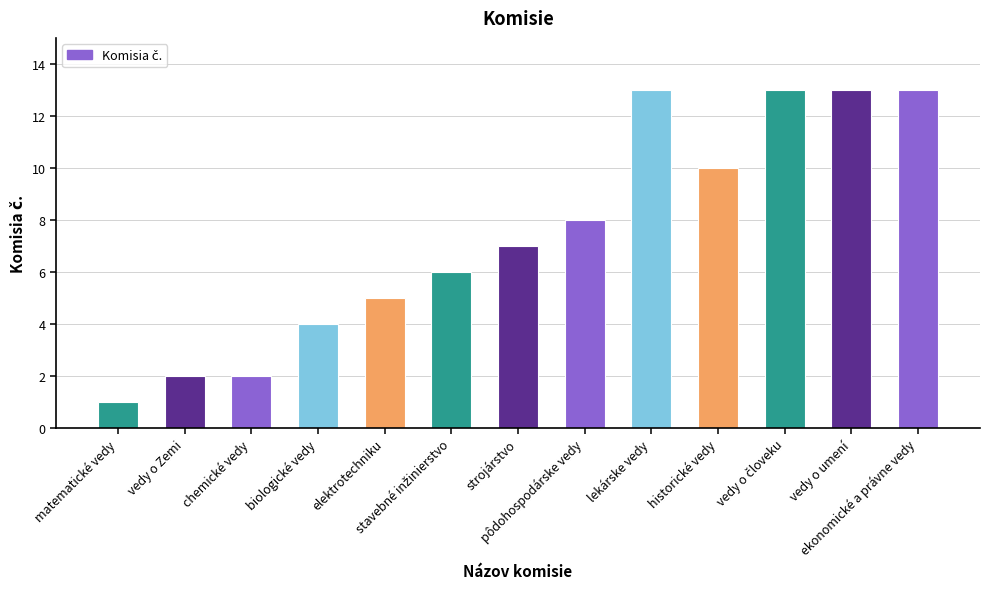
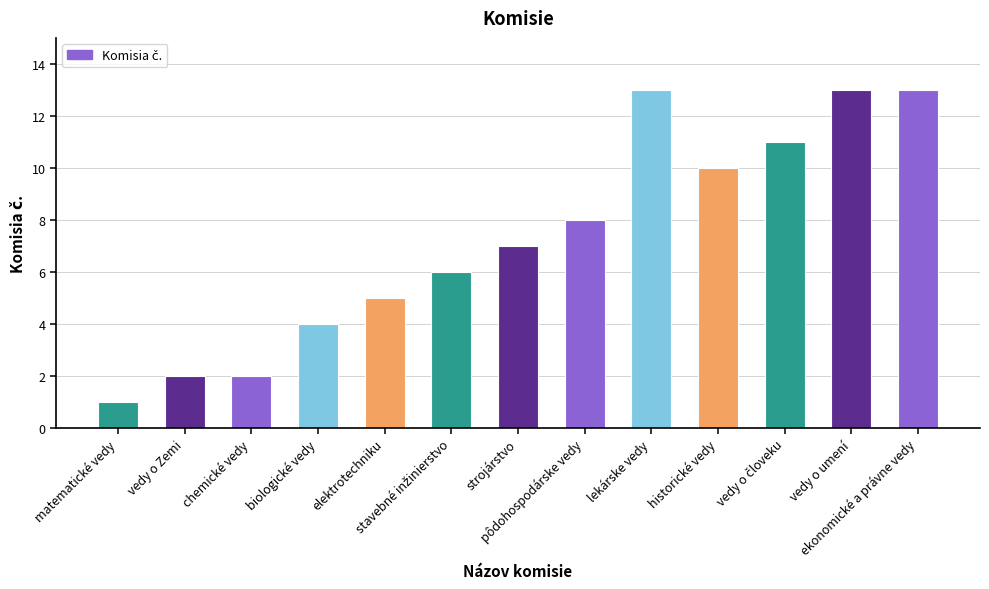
vedy o človeku: 13 -> 11
